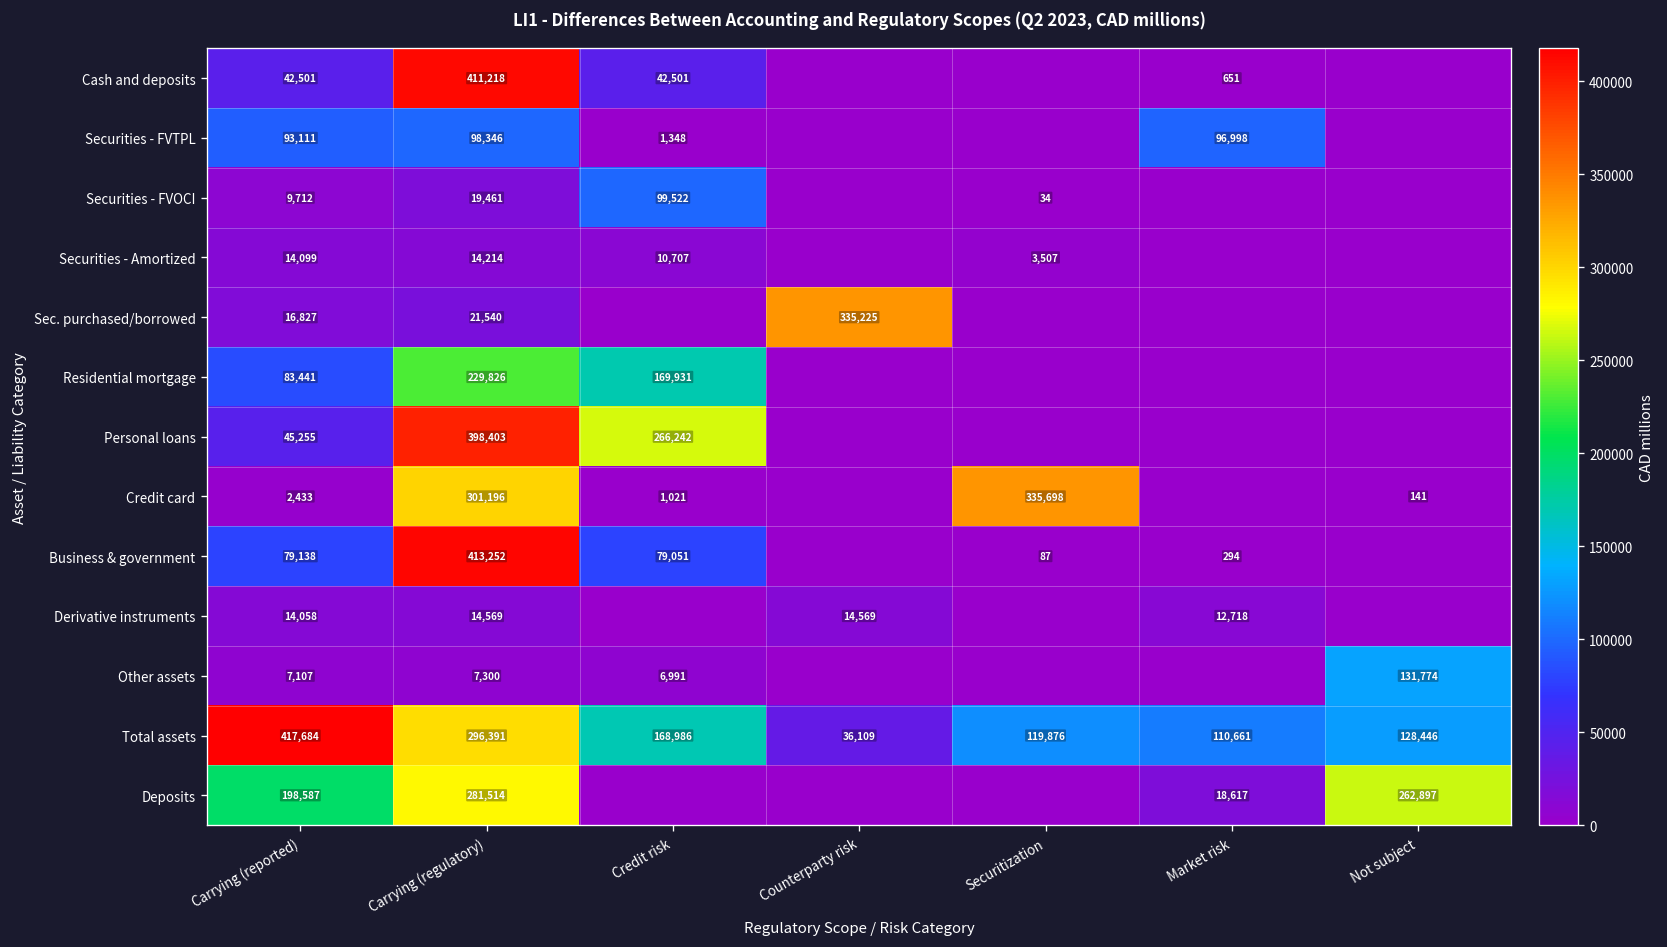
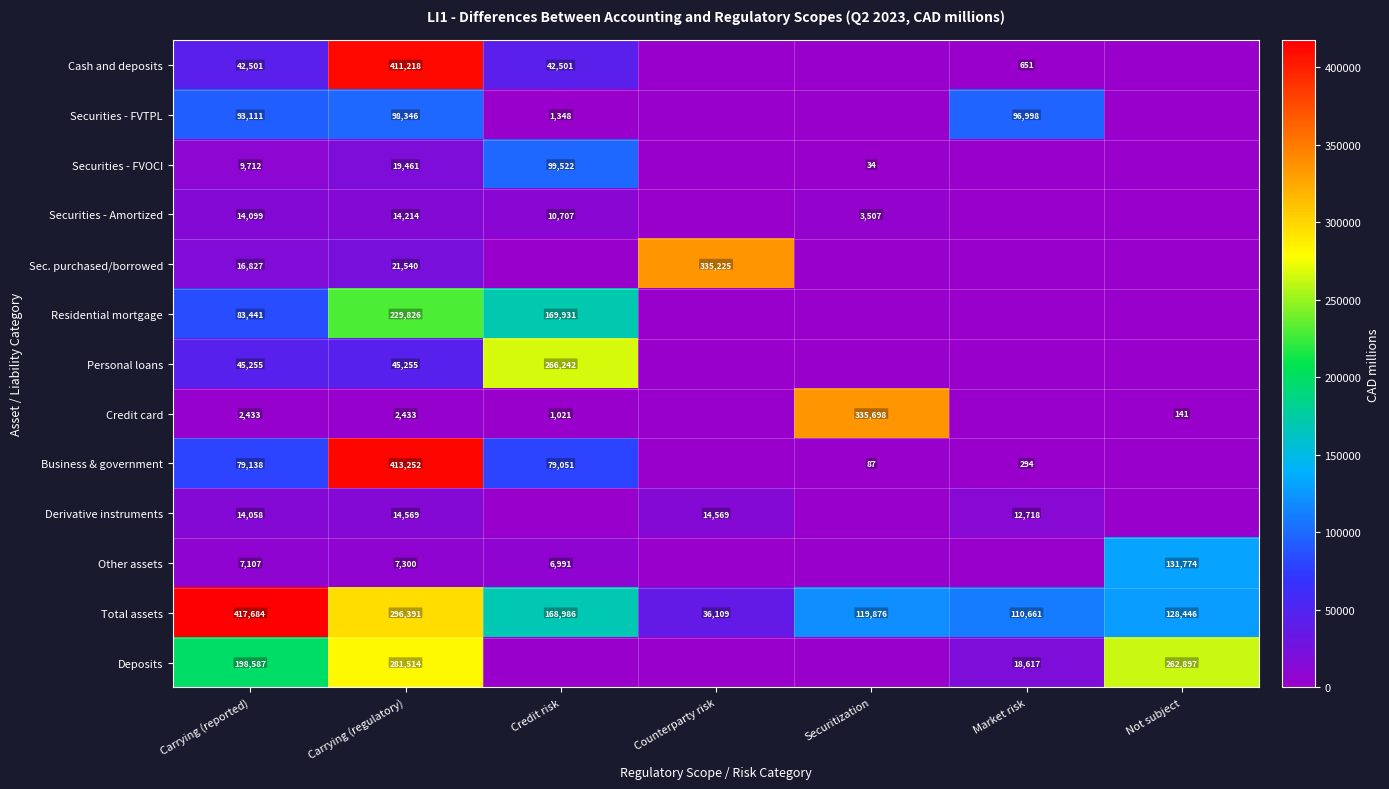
Personal loans, Carrying (regulatory): 398,403 -> 45,255
Credit card, Carrying (regulatory): 301,196 -> 2,433
